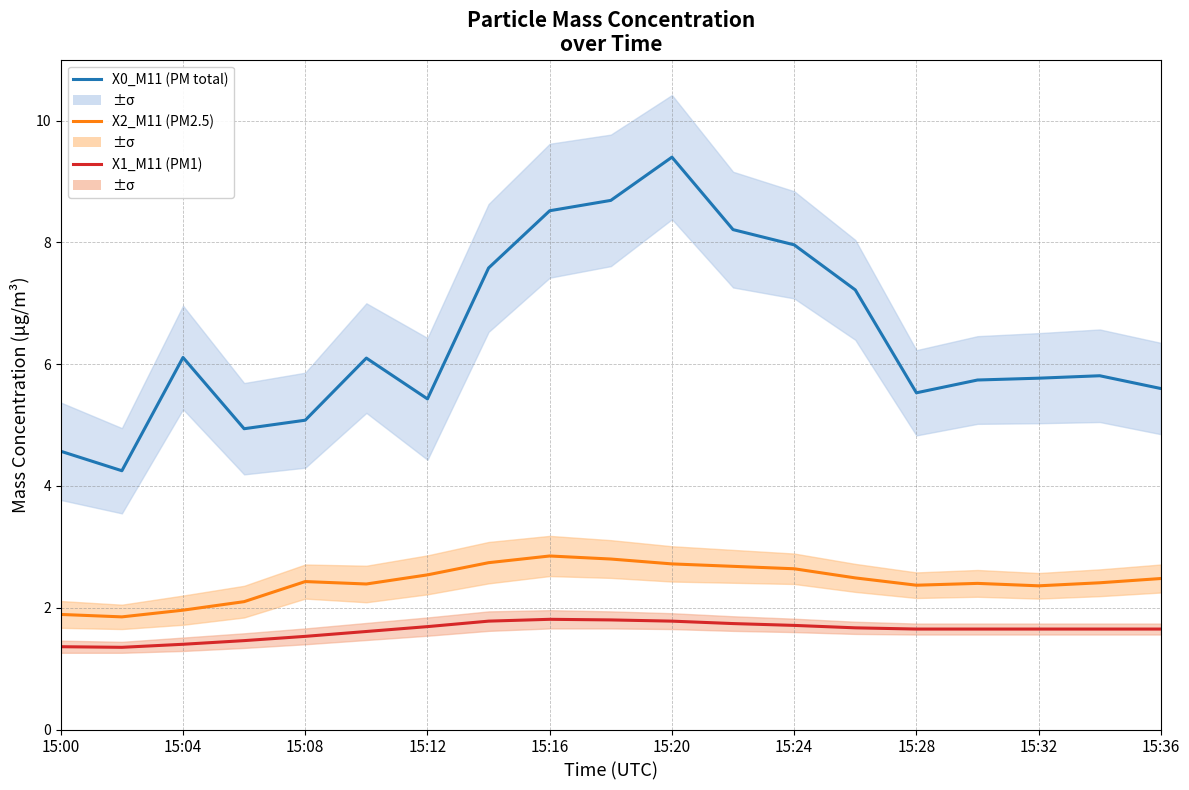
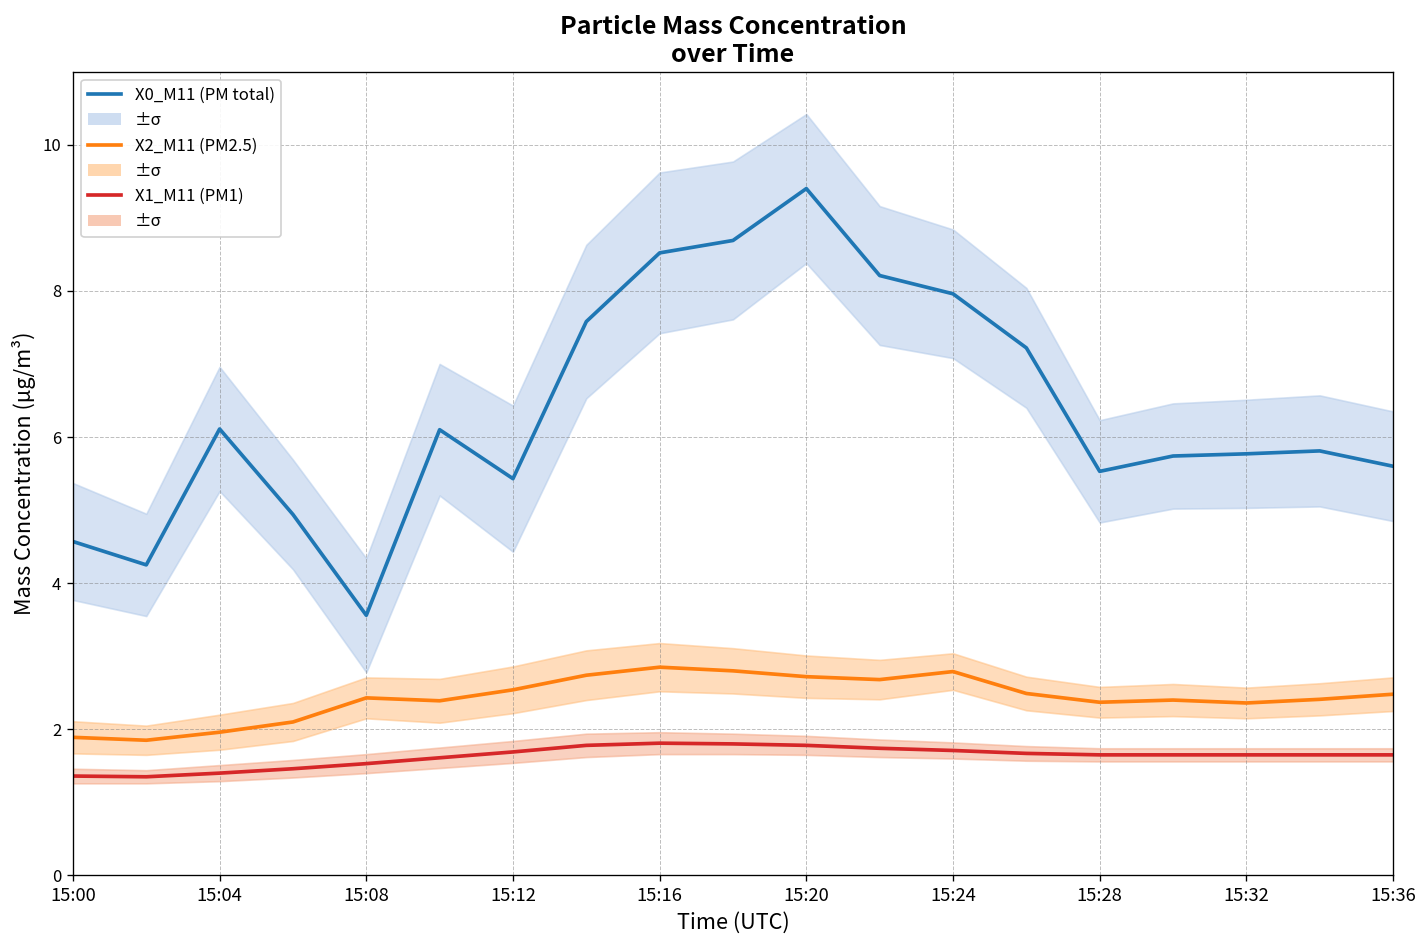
X0_M11 (PM total), 15:08: 5.1 -> 3.6
X2_M11 (PM2.5), 15:24: 2.6 -> 2.8
